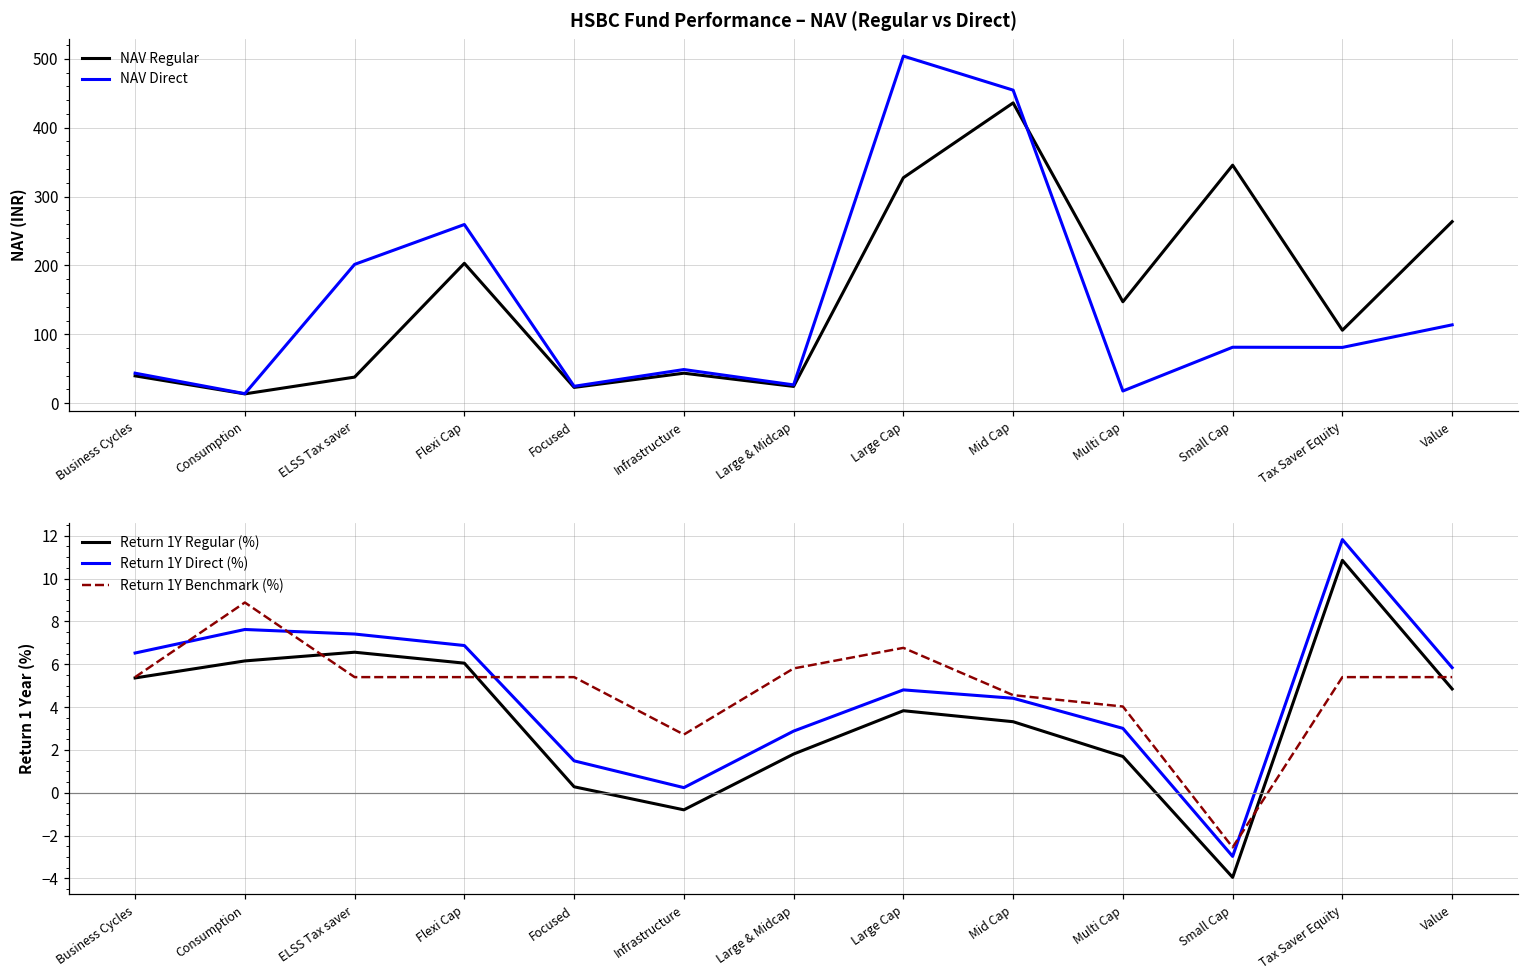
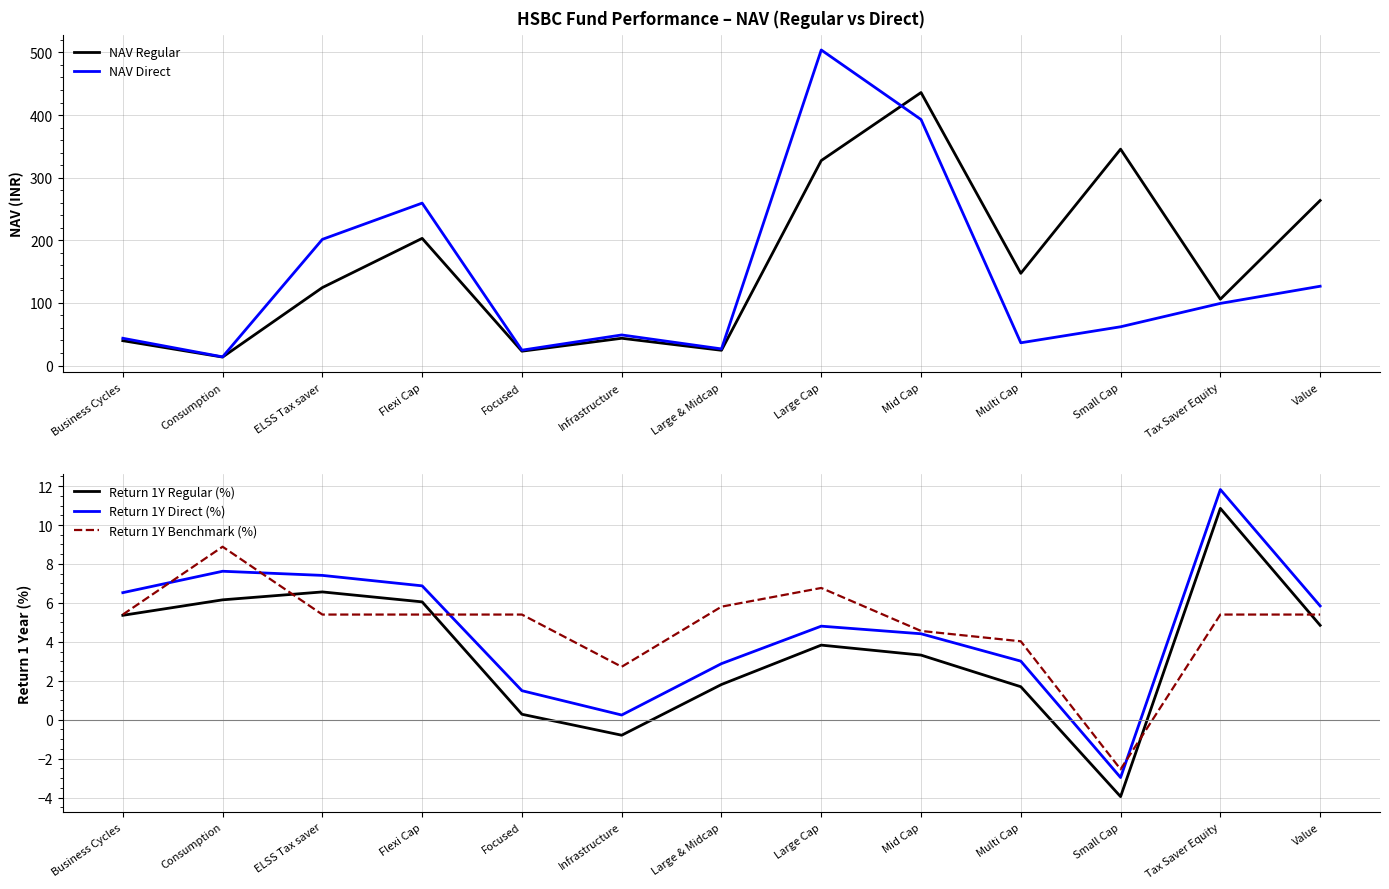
HSBC Fund Performance – NAV (Regular vs Direct), NAV Regular, ELSS Tax saver: 40 -> 120
HSBC Fund Performance – NAV (Regular vs Direct), NAV Direct, Mid Cap: 450 -> 390
HSBC Fund Performance – NAV (Regular vs Direct), NAV Direct, Multi Cap: 20 -> 40
HSBC Fund Performance – NAV (Regular vs Direct), NAV Direct, Small Cap: 80 -> 60
HSBC Fund Performance – NAV (Regular vs Direct), NAV Direct, Tax Saver Equity: 80 -> 100
HSBC Fund Performance – NAV (Regular vs Direct), NAV Direct, Value: 110 -> 130
